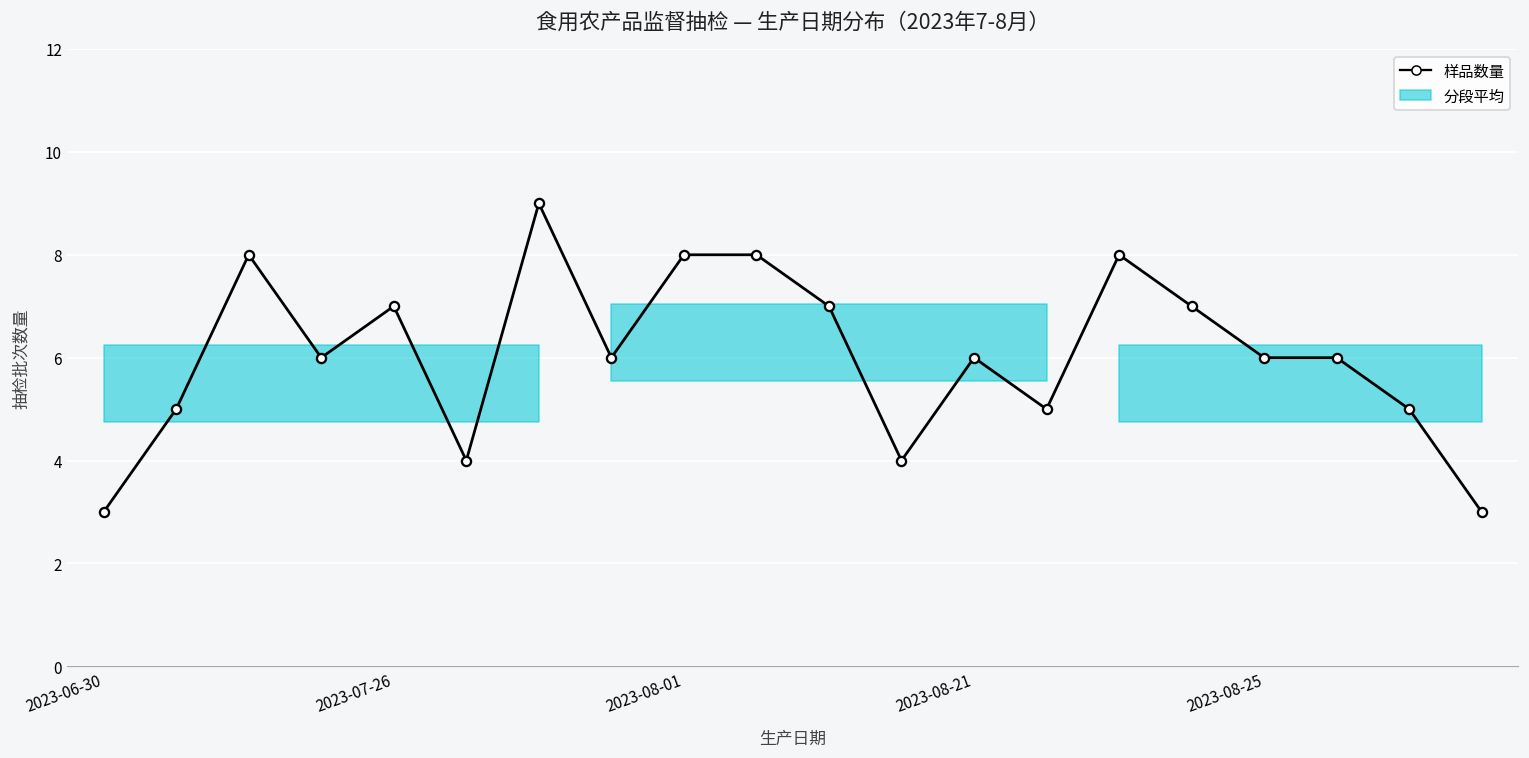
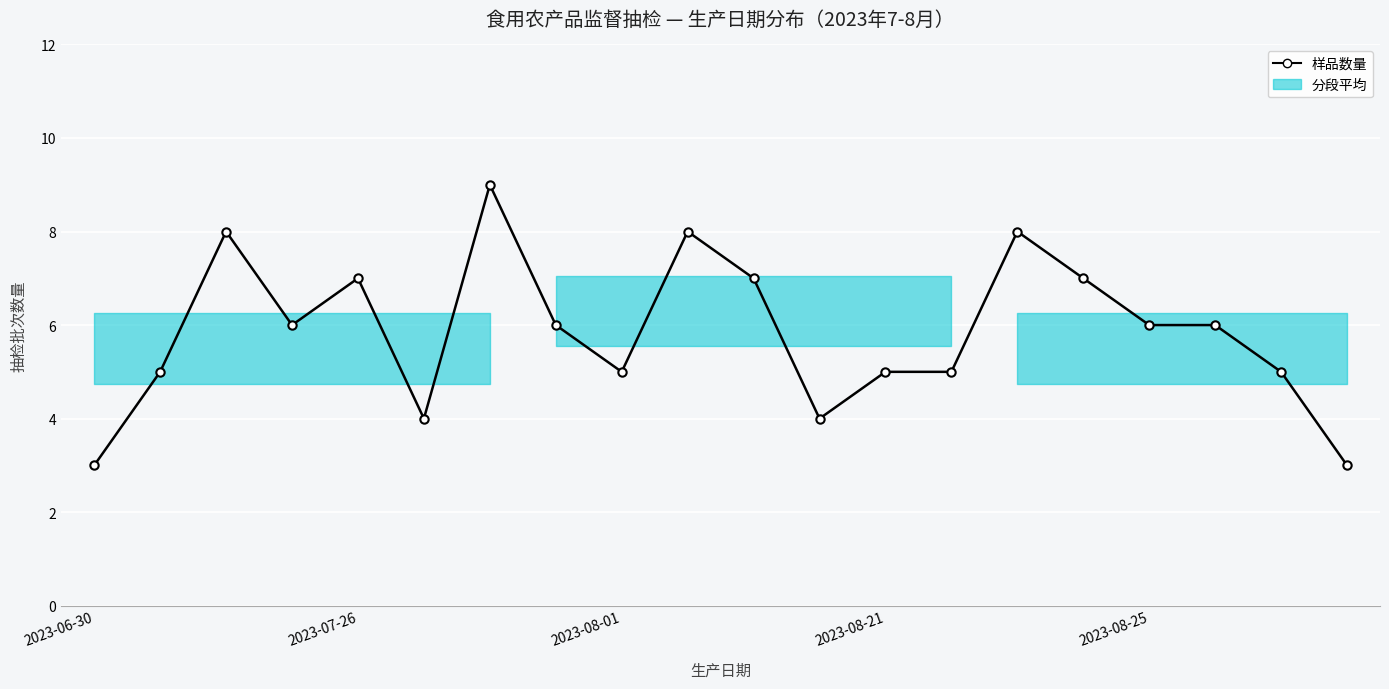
样品数量, 2023-08-01: 8 -> 5
样品数量, 2023-08-21: 6 -> 5
